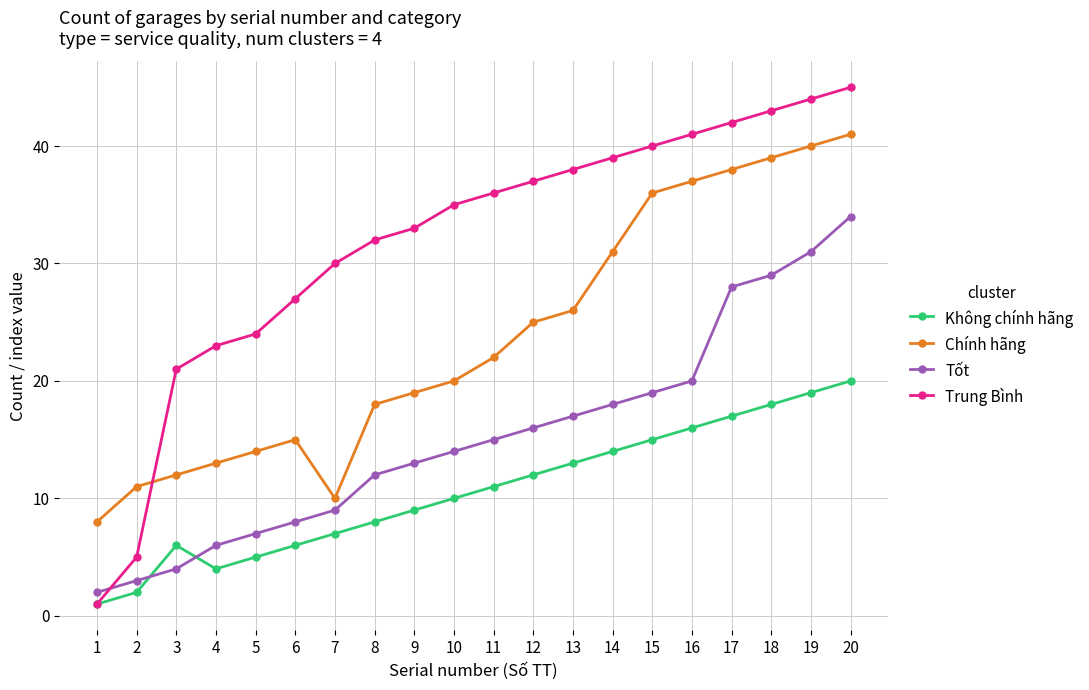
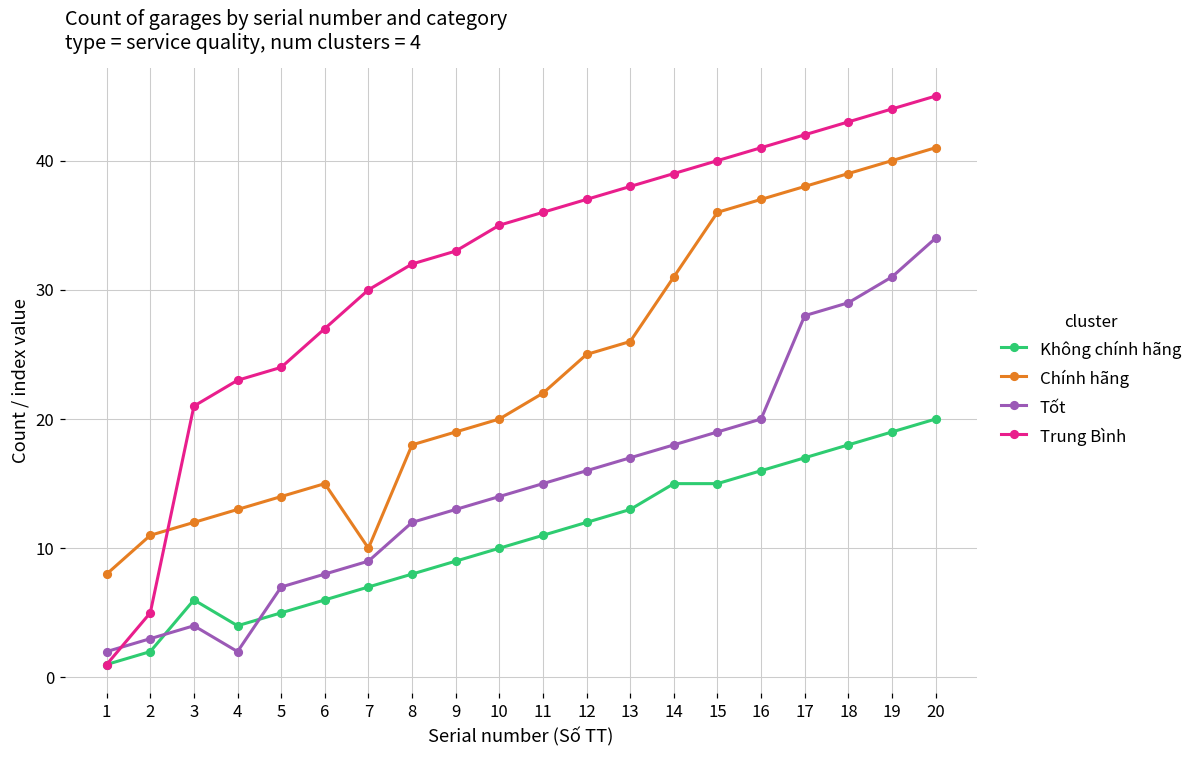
Tốt, 4: 6 -> 2
Không chính hãng, 14: 14 -> 15
